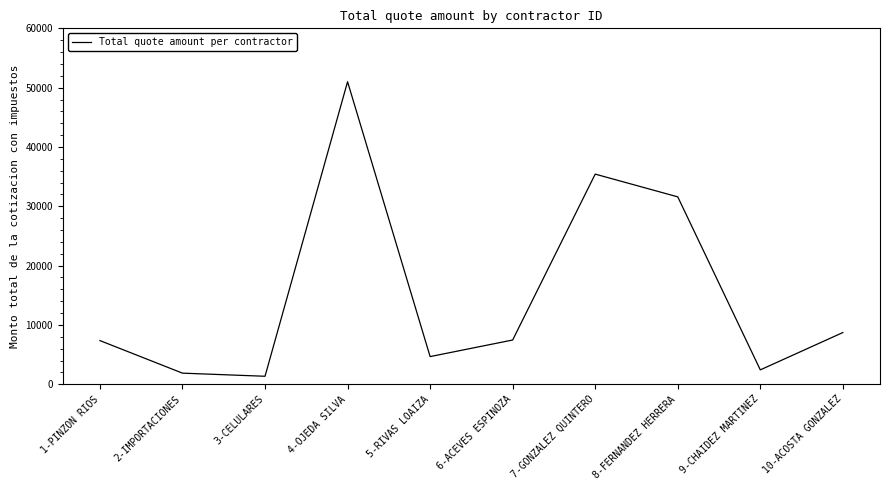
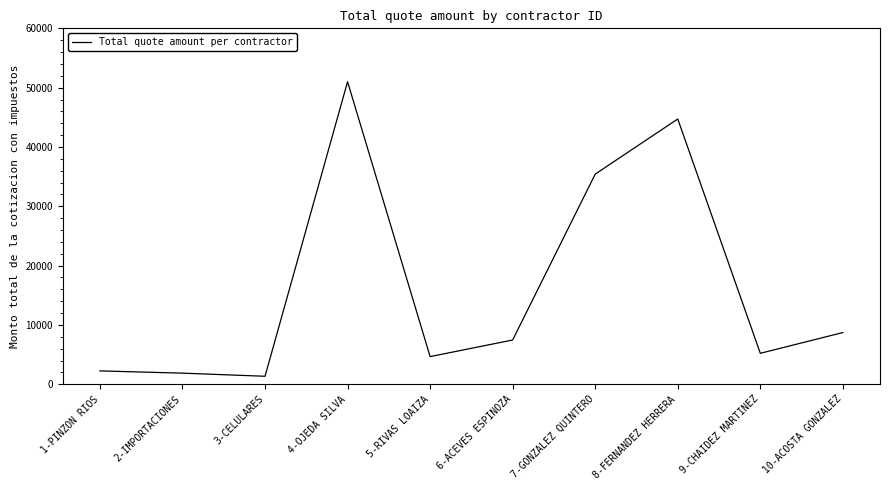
1-PINZON RIOS: 7000 -> 2000
8-FERNANDEZ HERRERA: 32000 -> 45000
9-CHAIDEZ MARTINEZ: 2000 -> 5000
